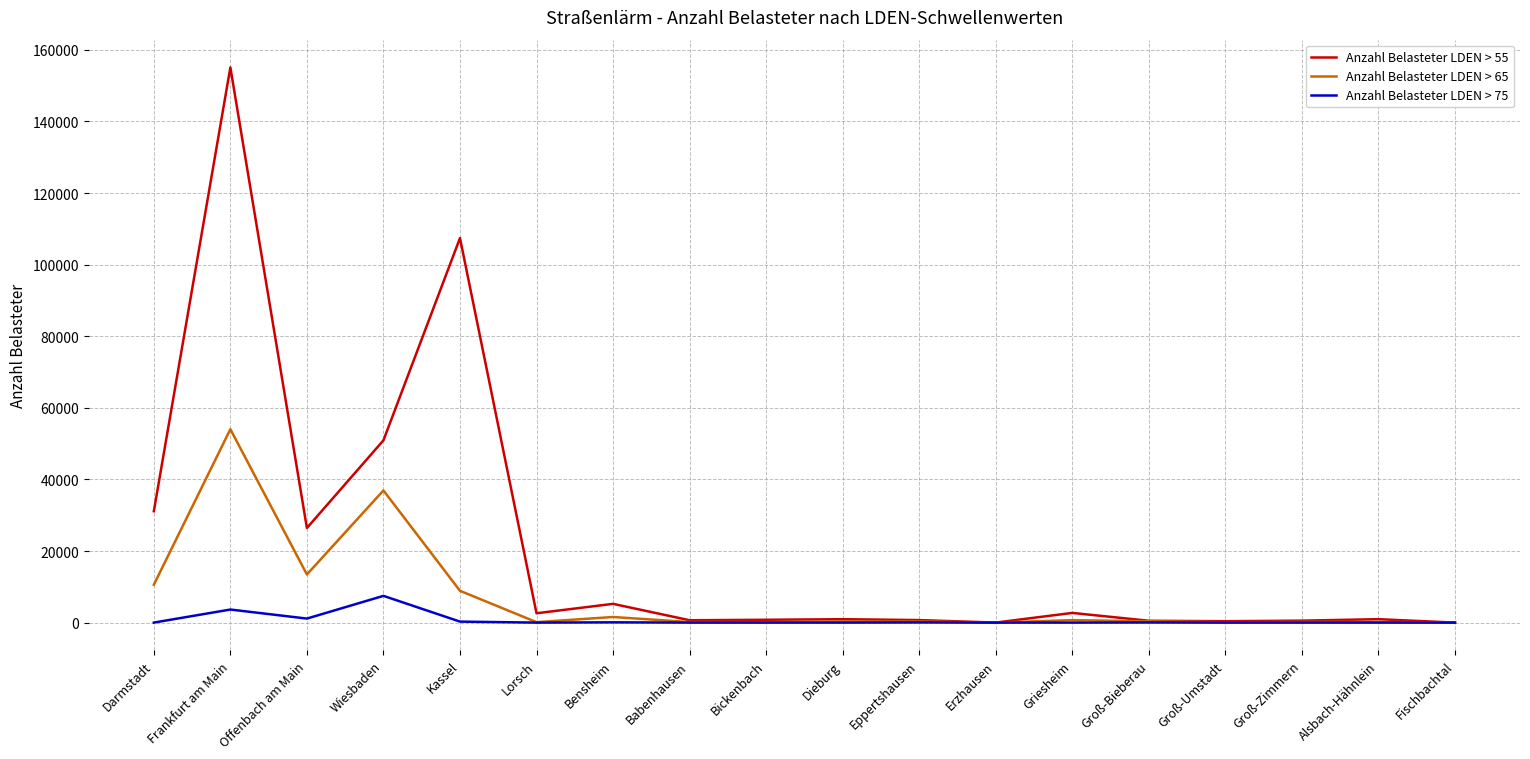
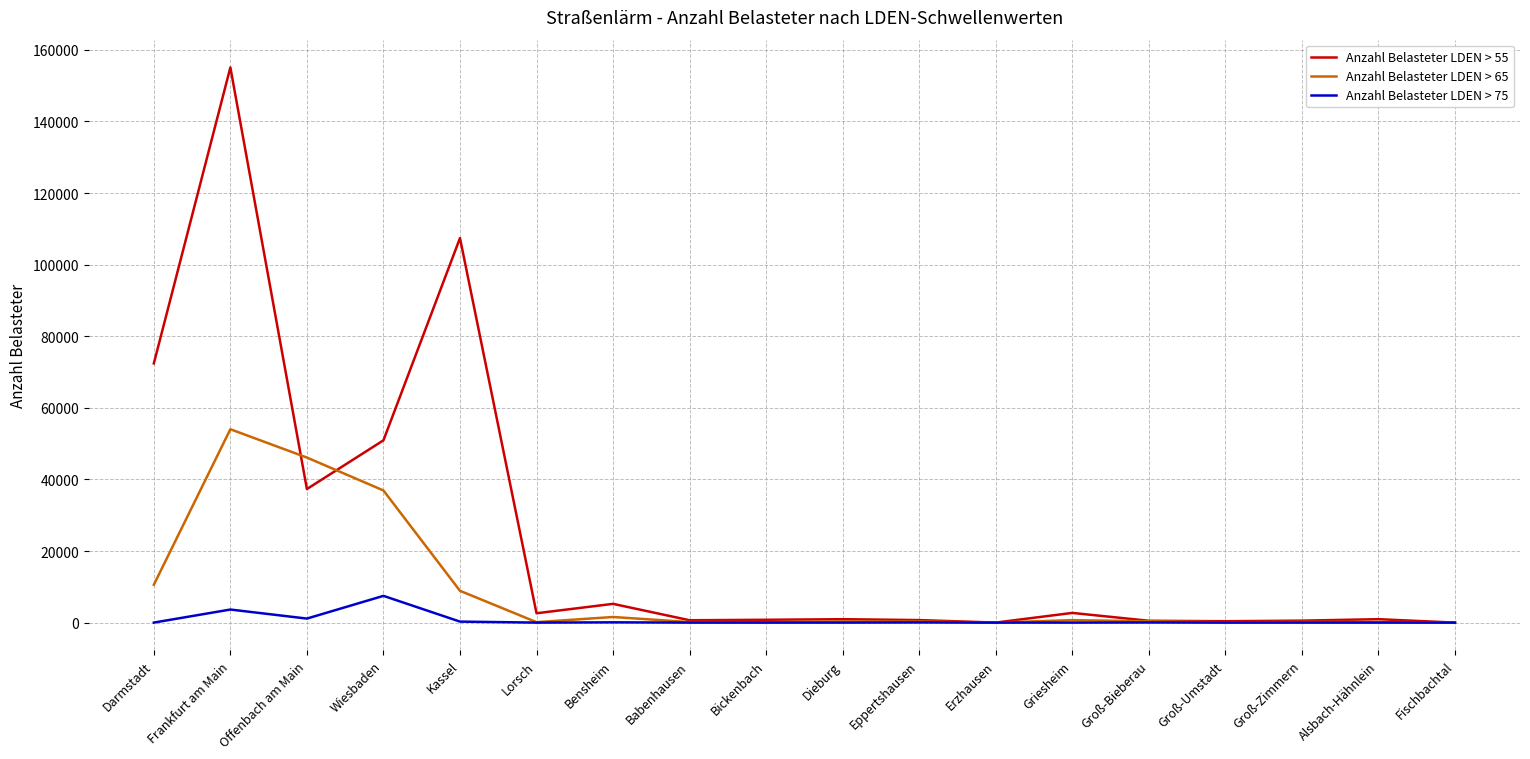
Anzahl Belasteter LDEN > 55, Darmstadt: 31000 -> 72000
Anzahl Belasteter LDEN > 55, Offenbach am Main: 26000 -> 37000
Anzahl Belasteter LDEN > 65, Offenbach am Main: 13000 -> 46000
